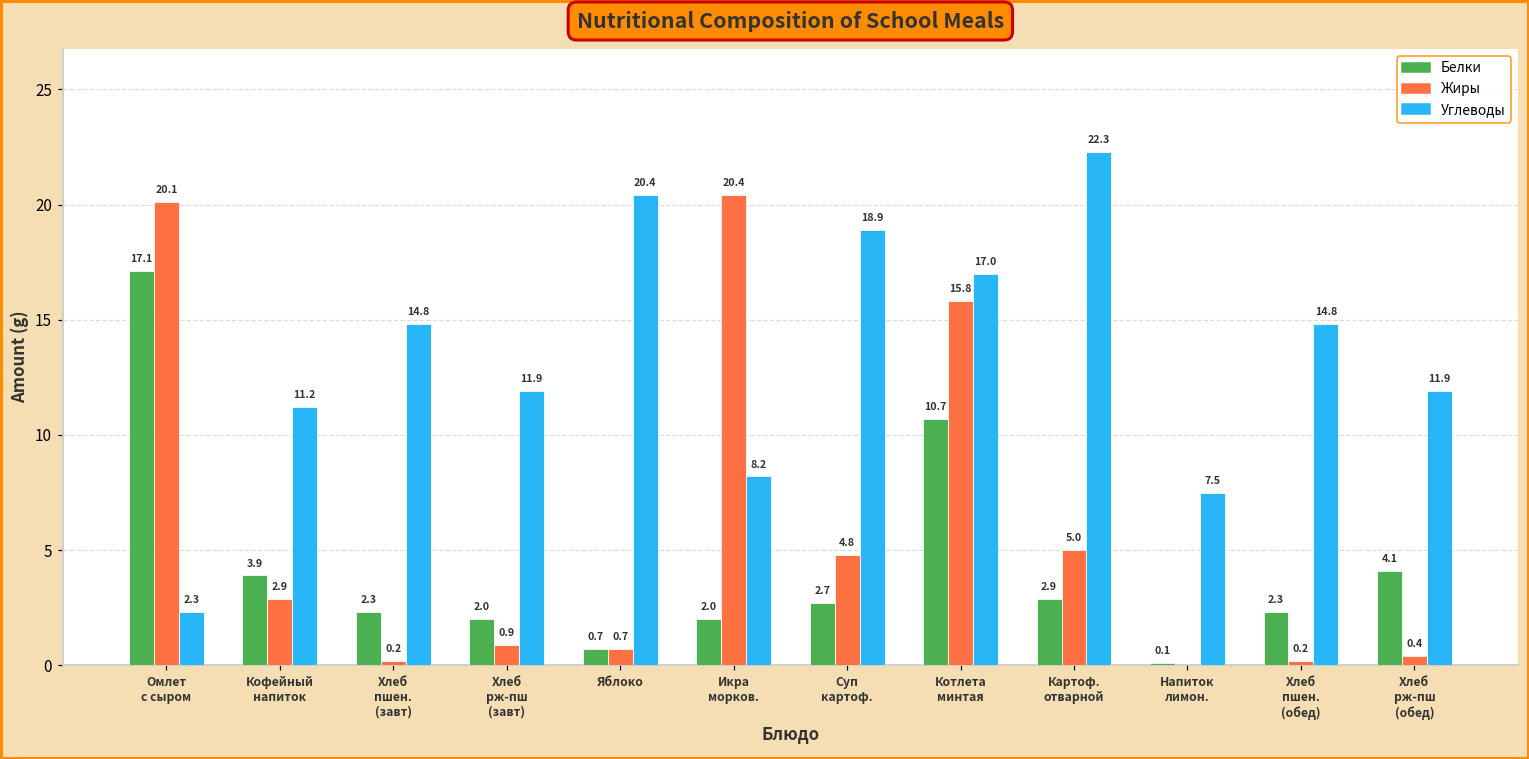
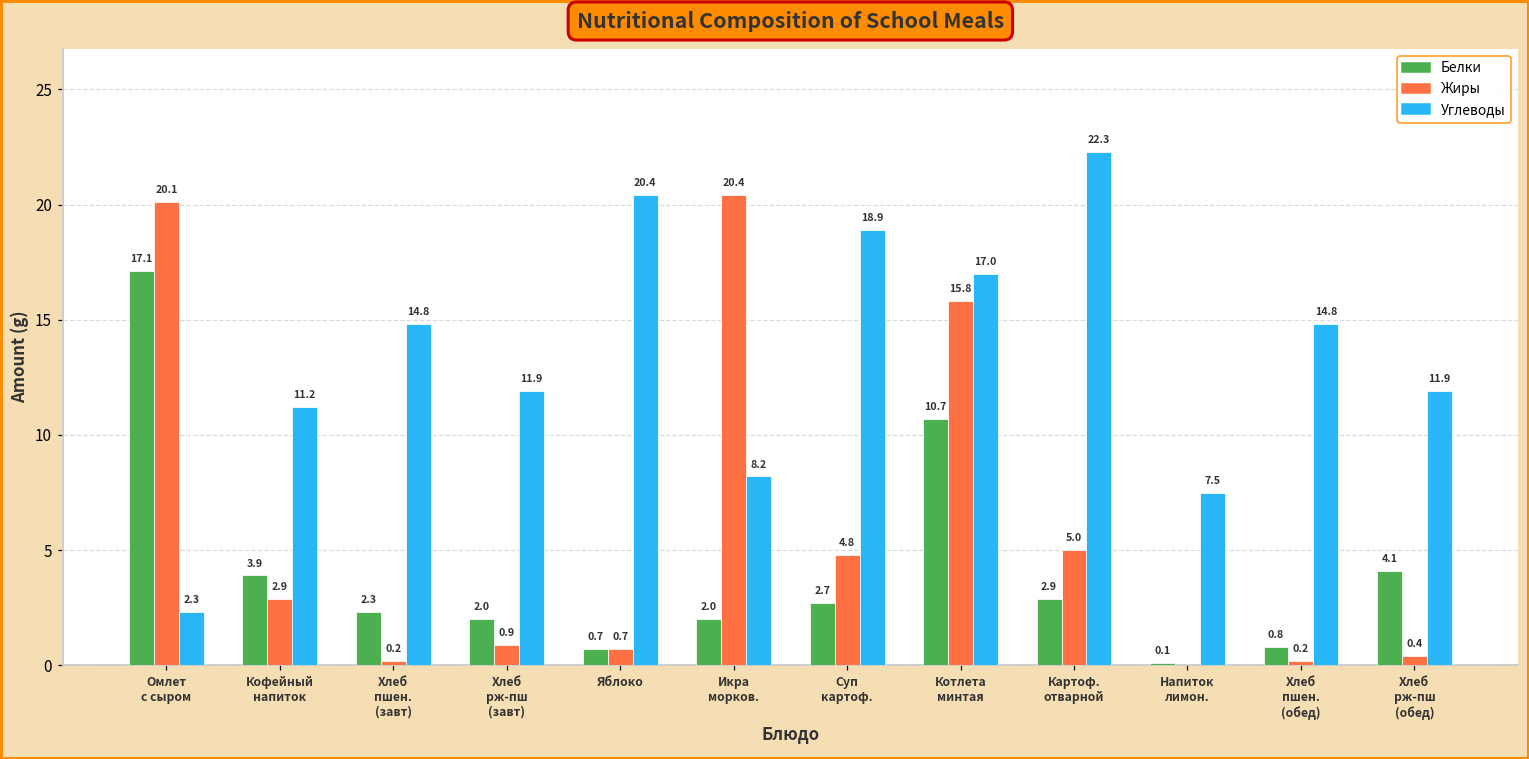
Белки, Хлеб пшен. (обед): 2.3 -> 0.8
